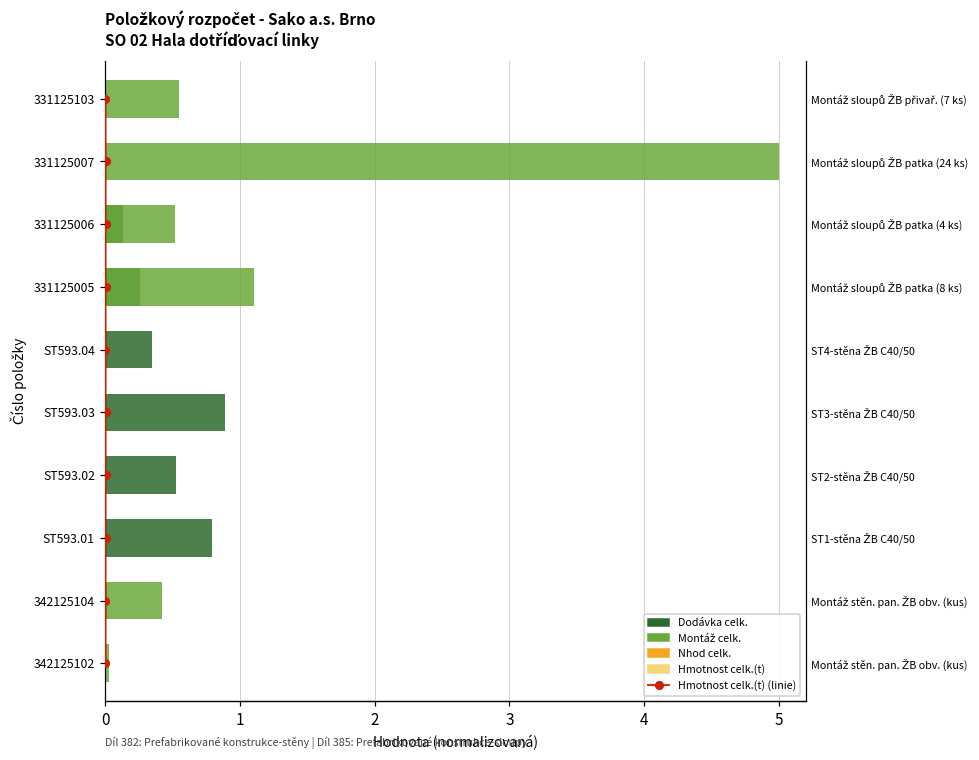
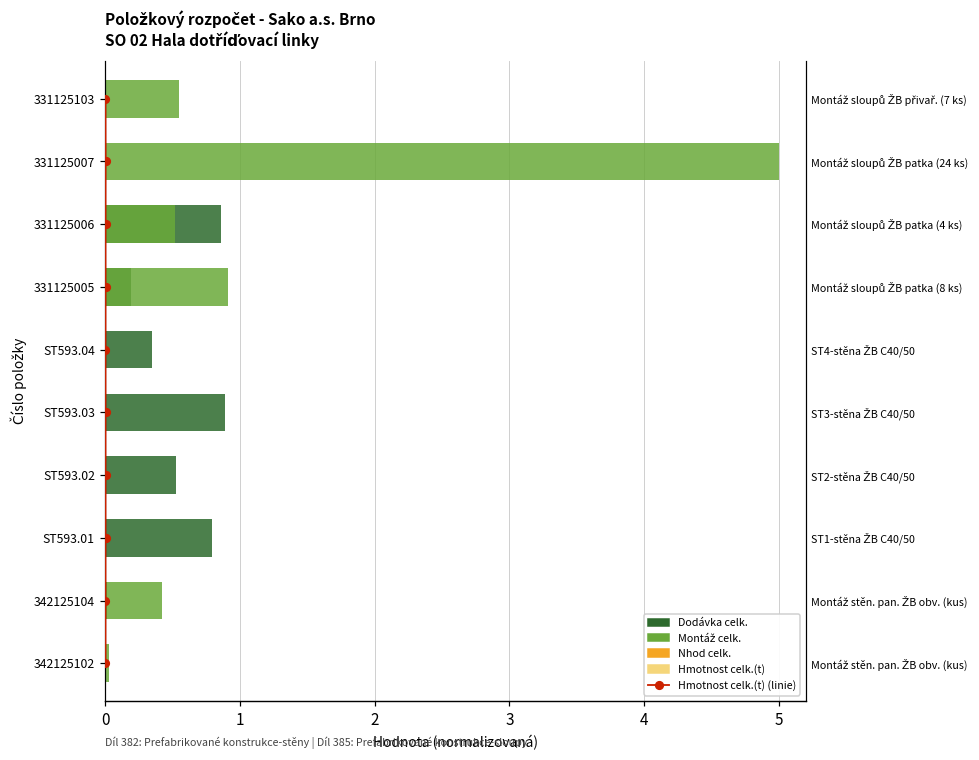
Dodávka celk., 331125006: 0.13 -> 0.86
Dodávka celk., 331125005: 0.26 -> 0.19
Montáž celk., 331125005: 1.11 -> 0.91
